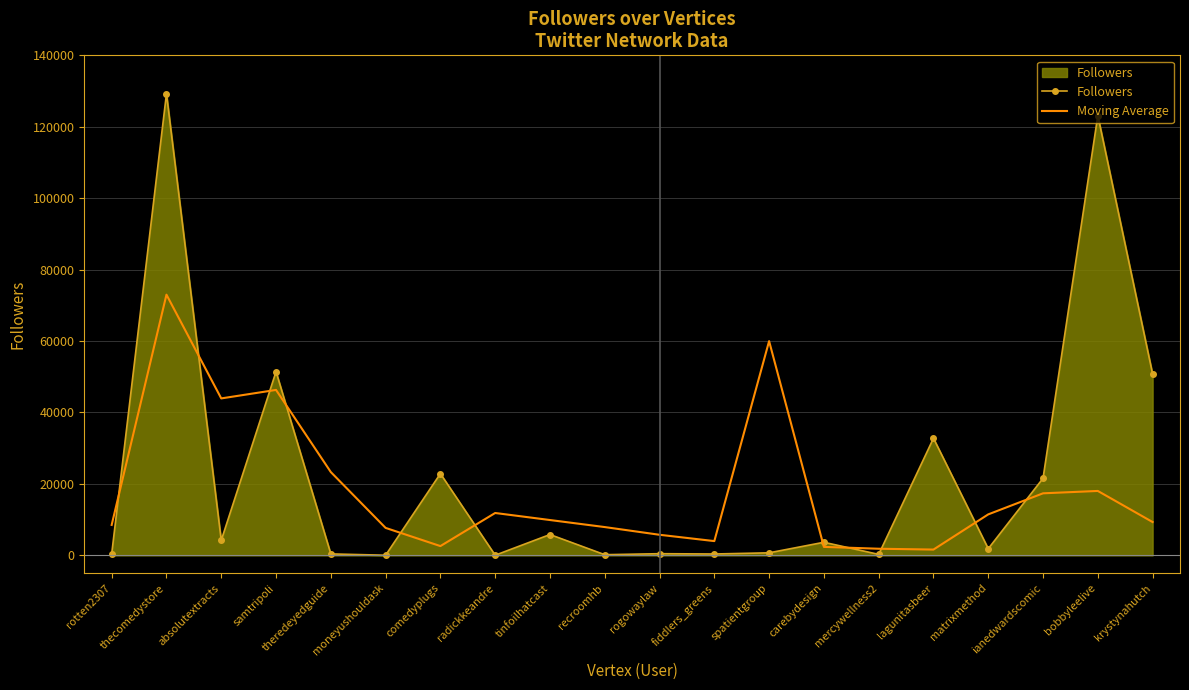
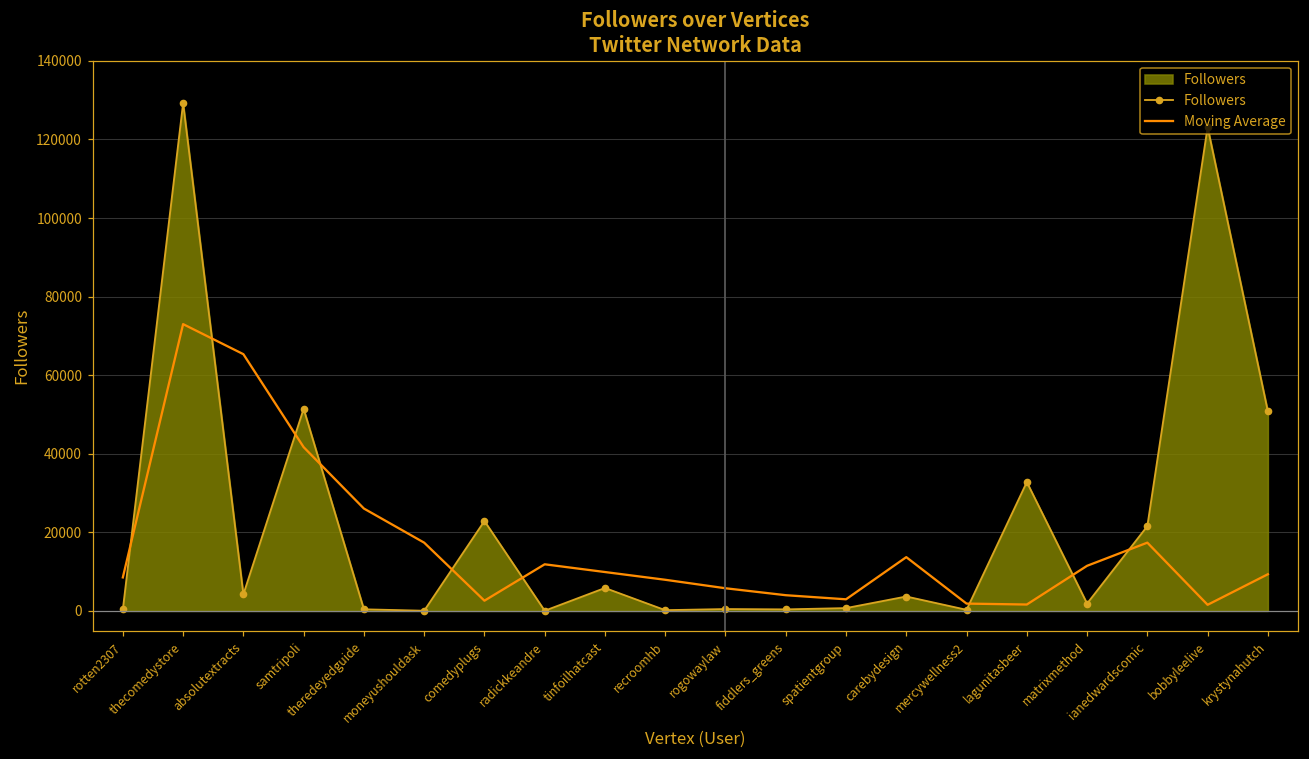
Moving Average, absolutextracts: 44000 -> 65000
Moving Average, samtripoli: 46000 -> 42000
Moving Average, theredeyedguide: 23000 -> 26000
Moving Average, moneyushouldask: 8000 -> 17000
Moving Average, spatientgroup: 60000 -> 3000
Moving Average, carebydesign: 2000 -> 14000
Moving Average, bobbyleelive: 18000 -> 2000
